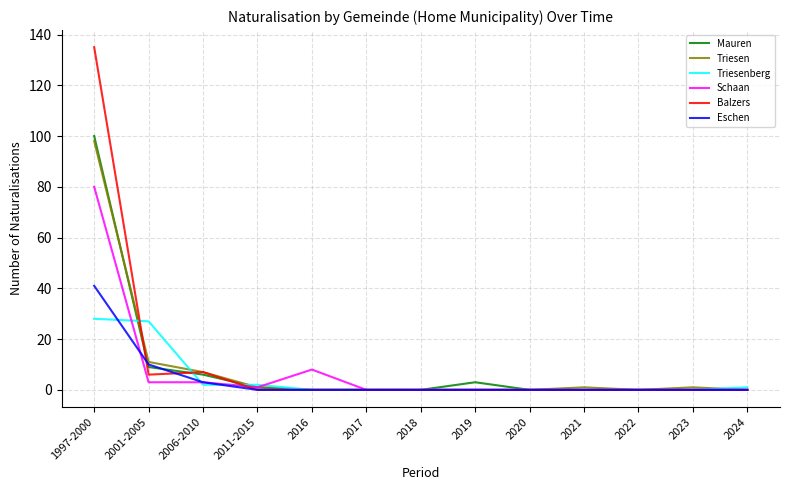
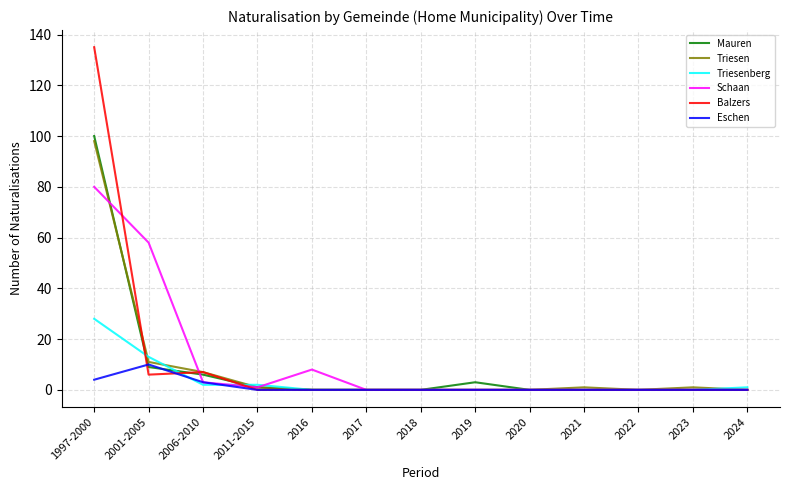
Eschen, 1997-2000: 41 -> 4
Triesenberg, 2001-2005: 27 -> 13
Schaan, 2001-2005: 3 -> 58
